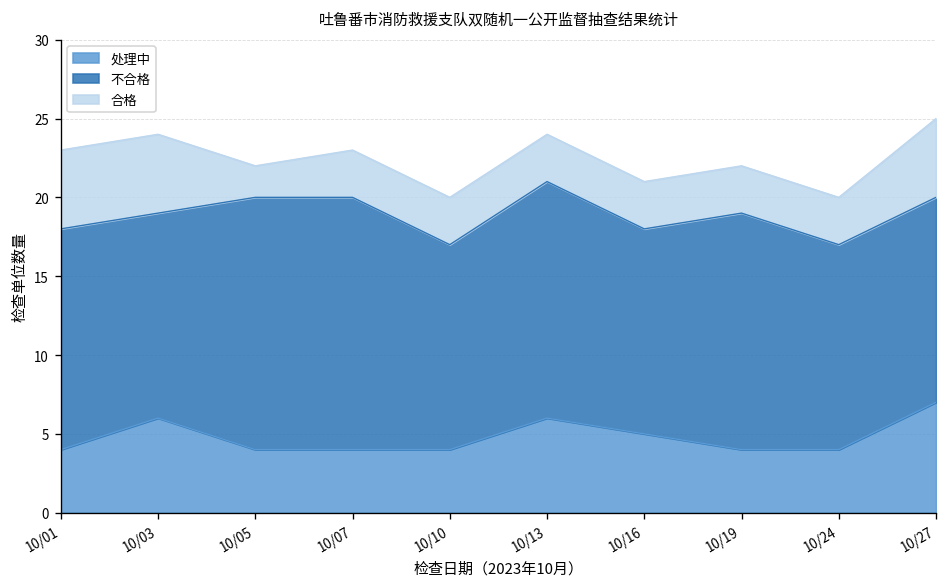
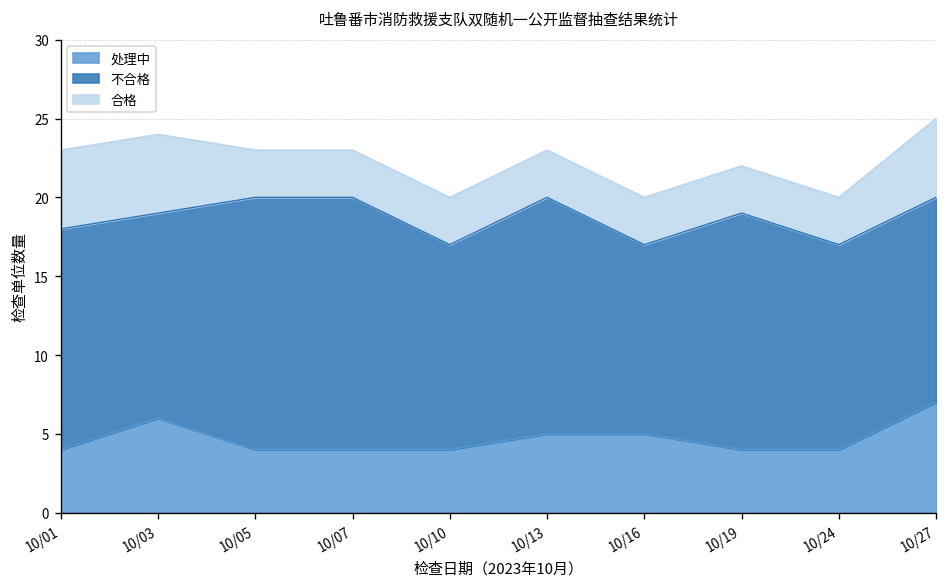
合格, 10/05: 2 -> 3
处理中, 10/13: 6 -> 5
不合格, 10/16: 13 -> 12
